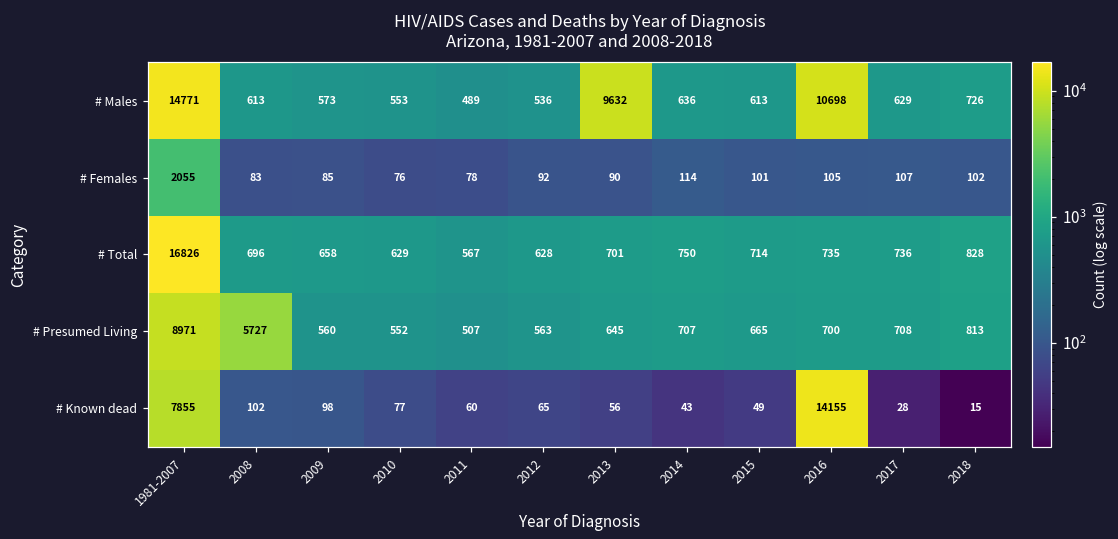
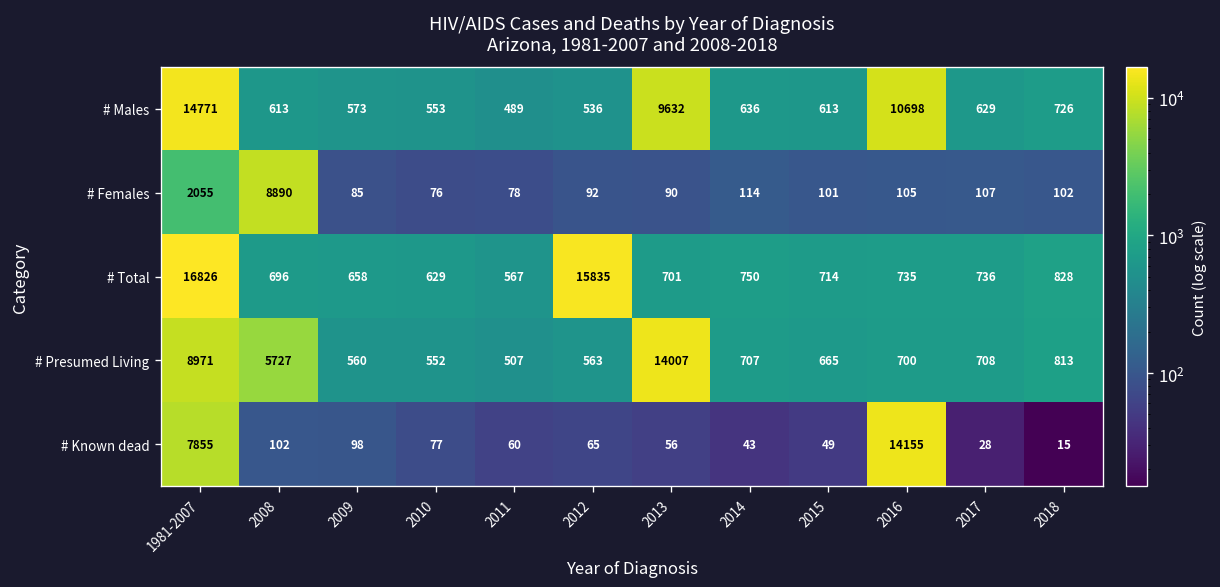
# Females, 2008: 83 -> 8890
# Total, 2012: 628 -> 15835
# Presumed Living, 2013: 645 -> 14007
